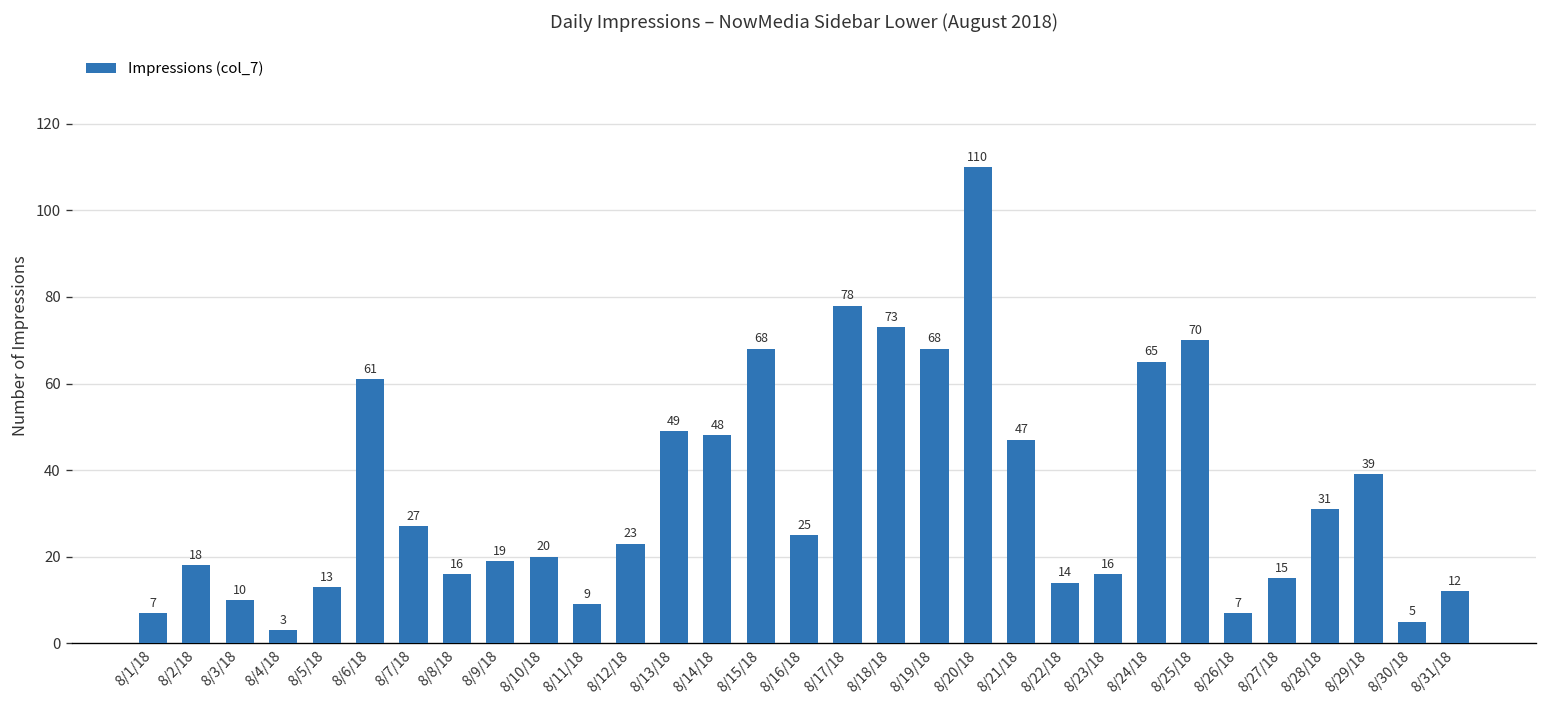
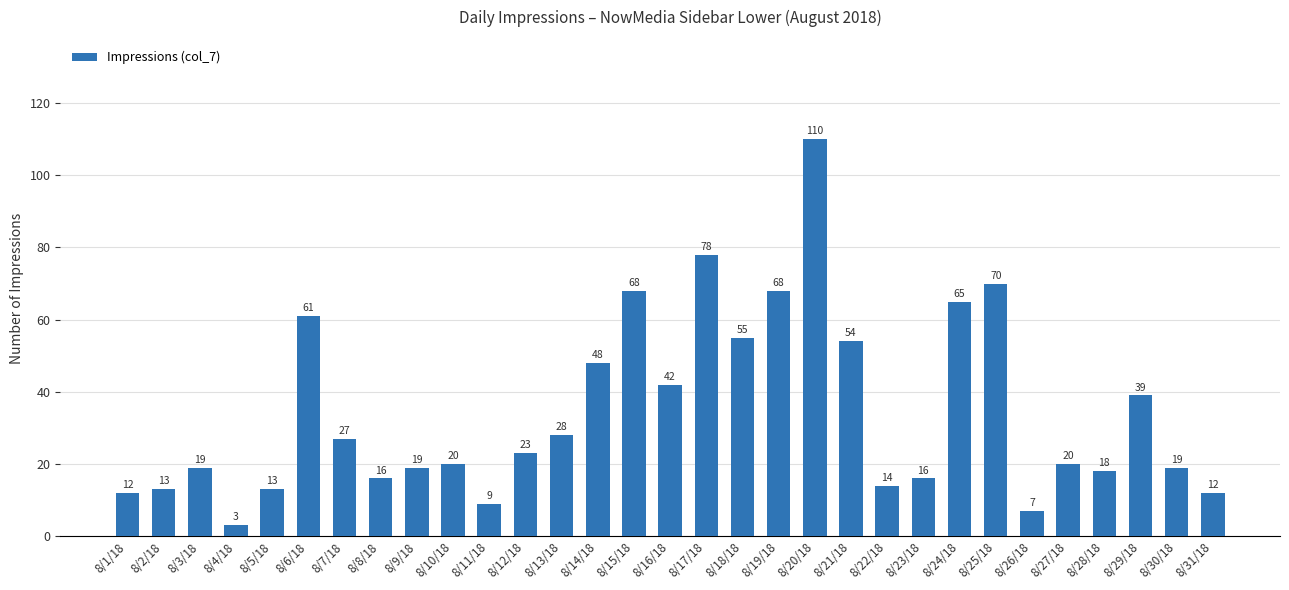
8/1/18: 7 -> 12
8/2/18: 18 -> 13
8/3/18: 10 -> 19
8/13/18: 49 -> 28
8/16/18: 25 -> 42
8/18/18: 73 -> 55
8/21/18: 47 -> 54
8/27/18: 15 -> 20
8/28/18: 31 -> 18
8/30/18: 5 -> 19
